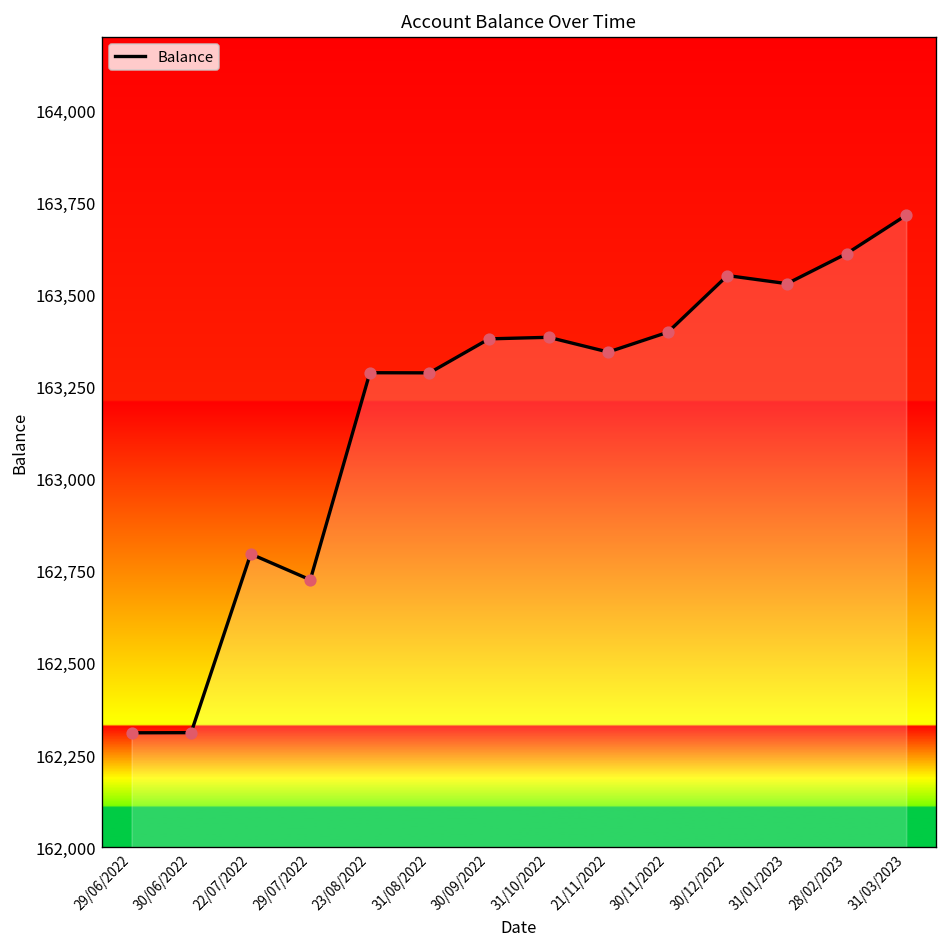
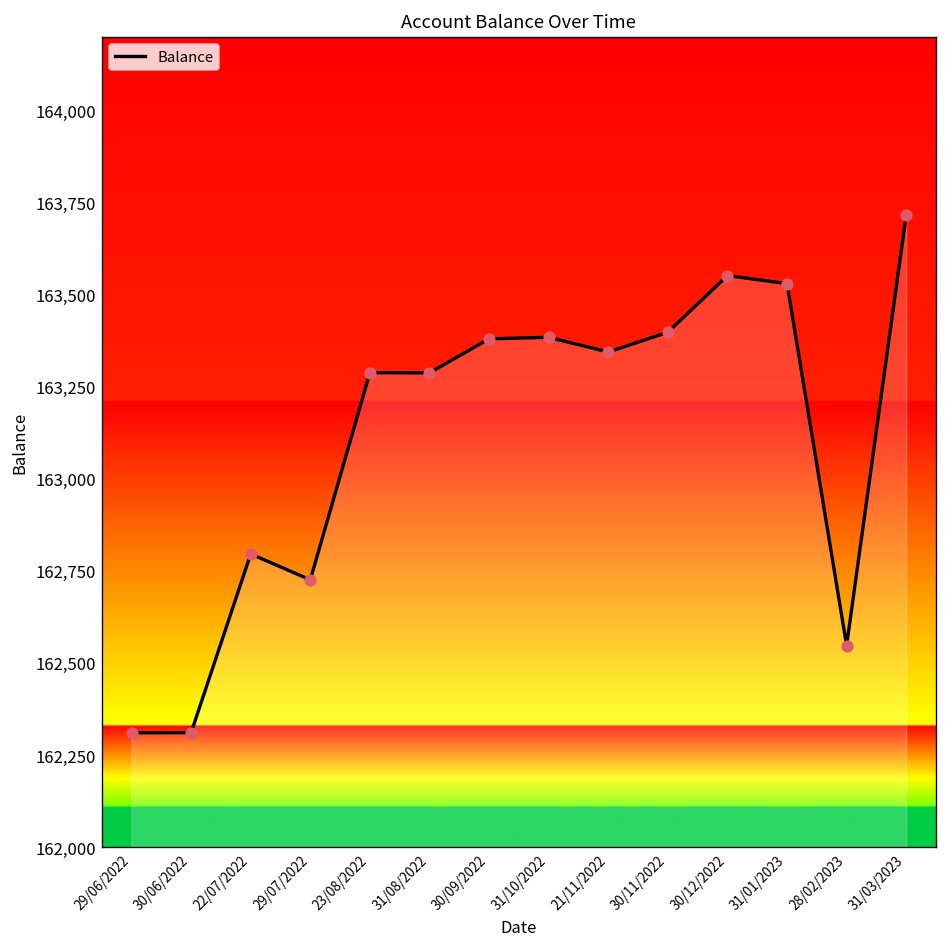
28/02/2023: 163,610 -> 162,550
